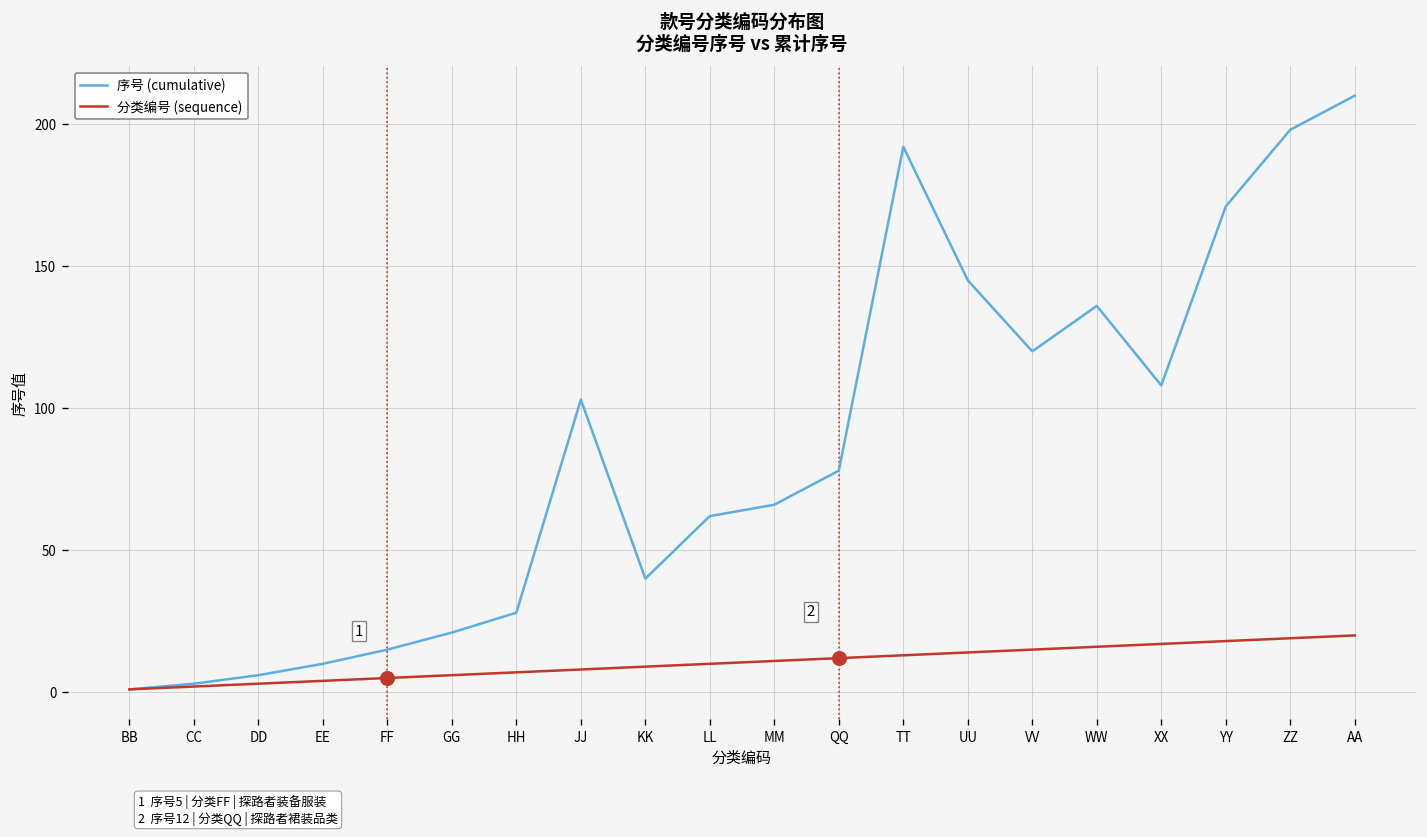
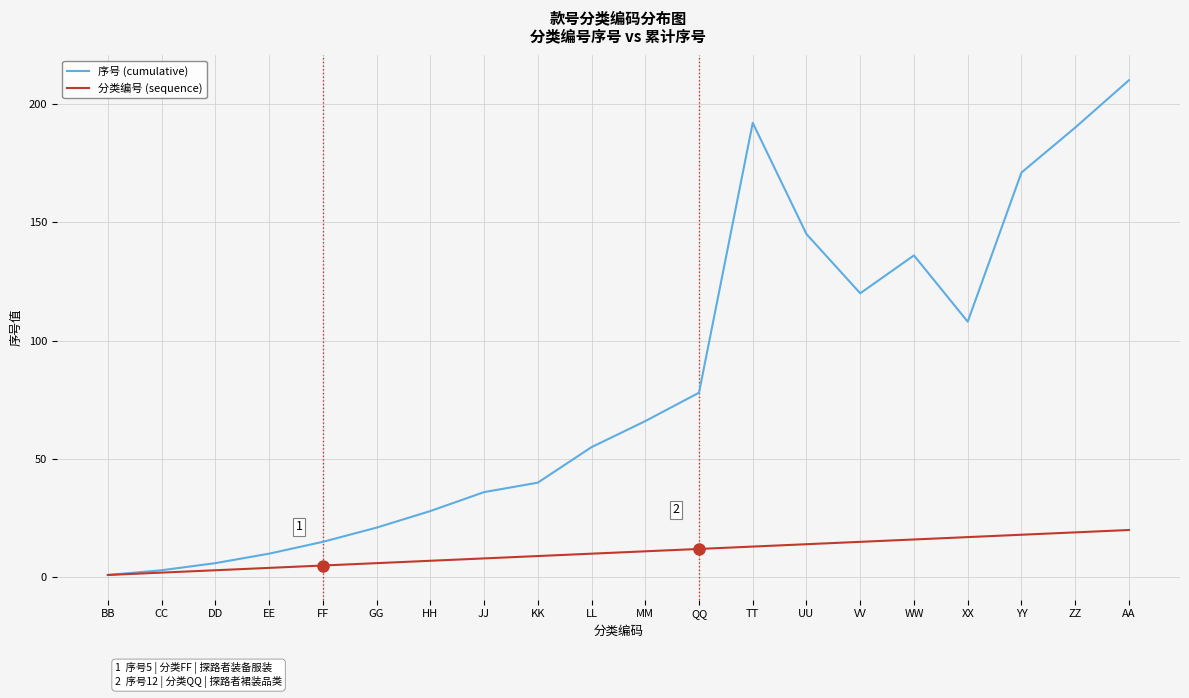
序号 (cumulative), JJ: 103 -> 36
序号 (cumulative), LL: 62 -> 55
序号 (cumulative), ZZ: 198 -> 190
